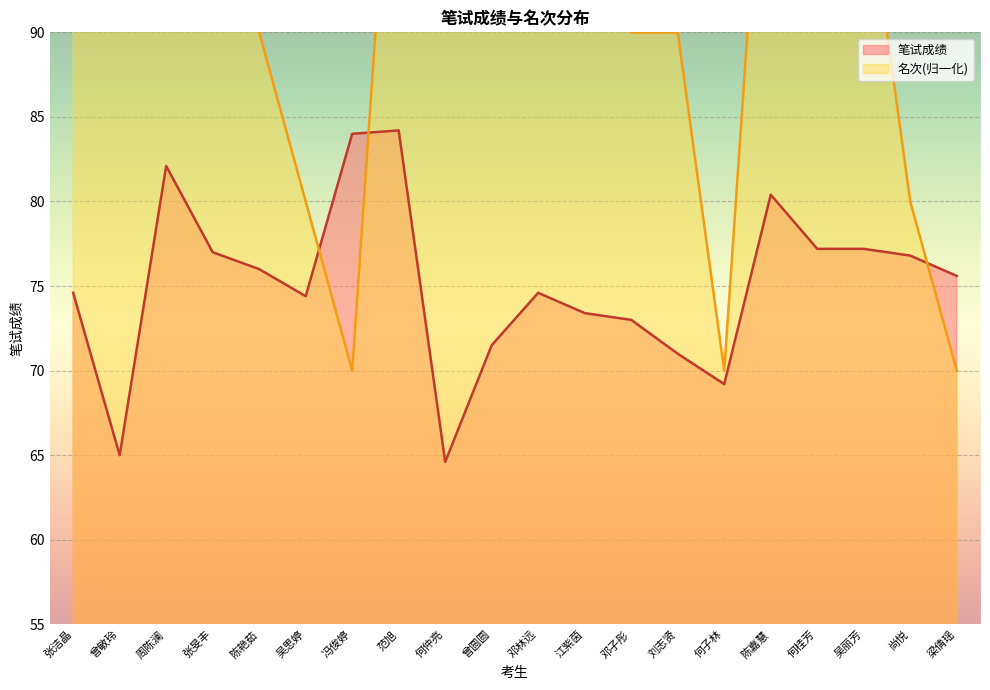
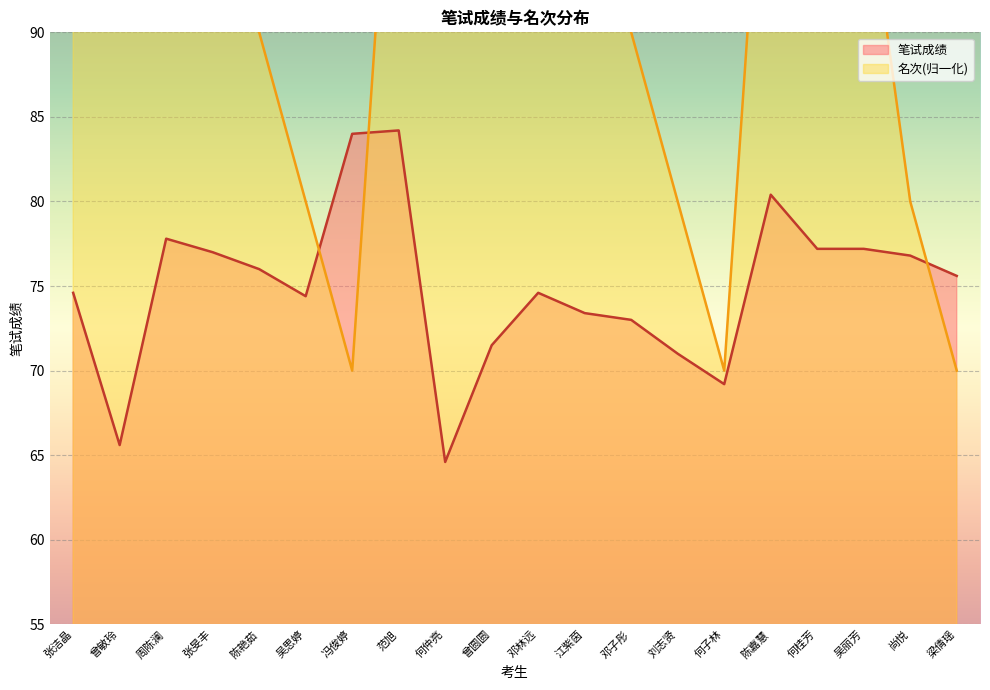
笔试成绩, 曾敏玲: 65.0 -> 65.6
笔试成绩, 周陈澜: 82.1 -> 77.8
名次(归一化), 刘志贤: 90.0 -> 80.0
